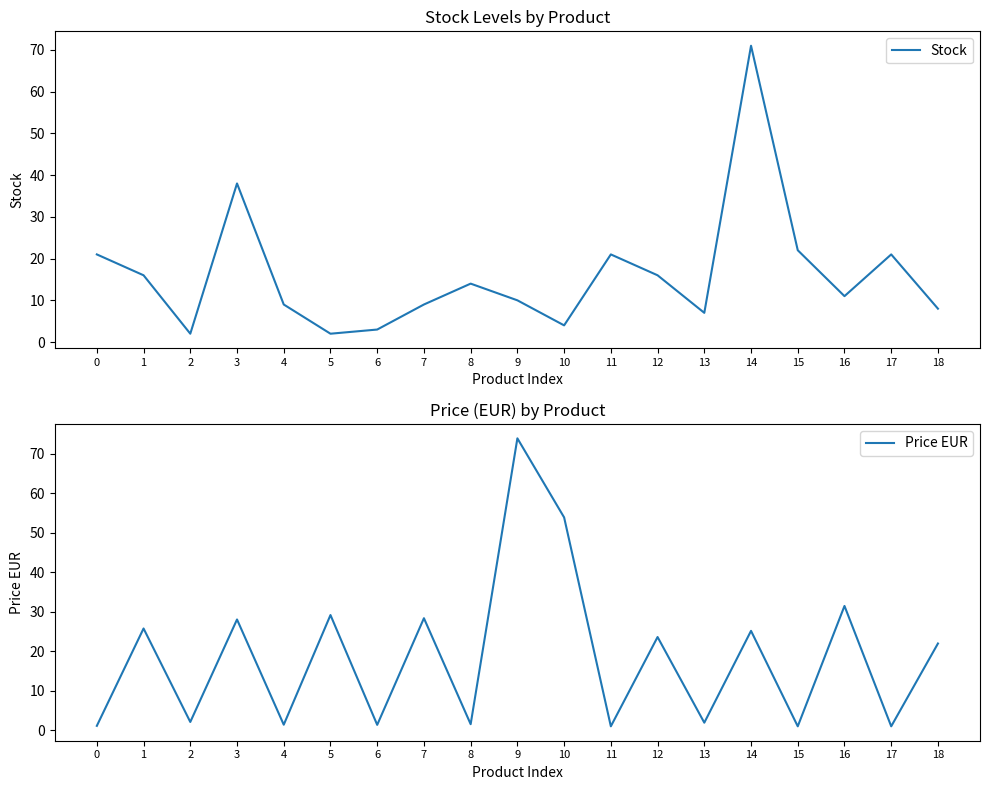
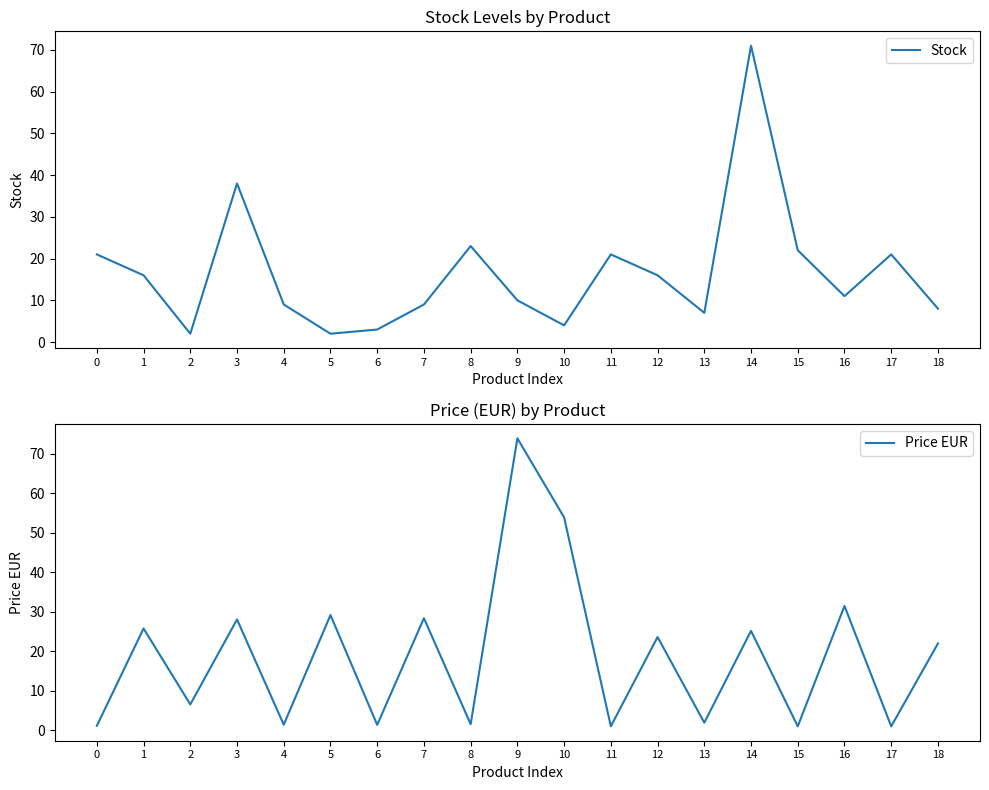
Stock Levels by Product, 8: 14 -> 23
Price (EUR) by Product, 2: 2 -> 7
